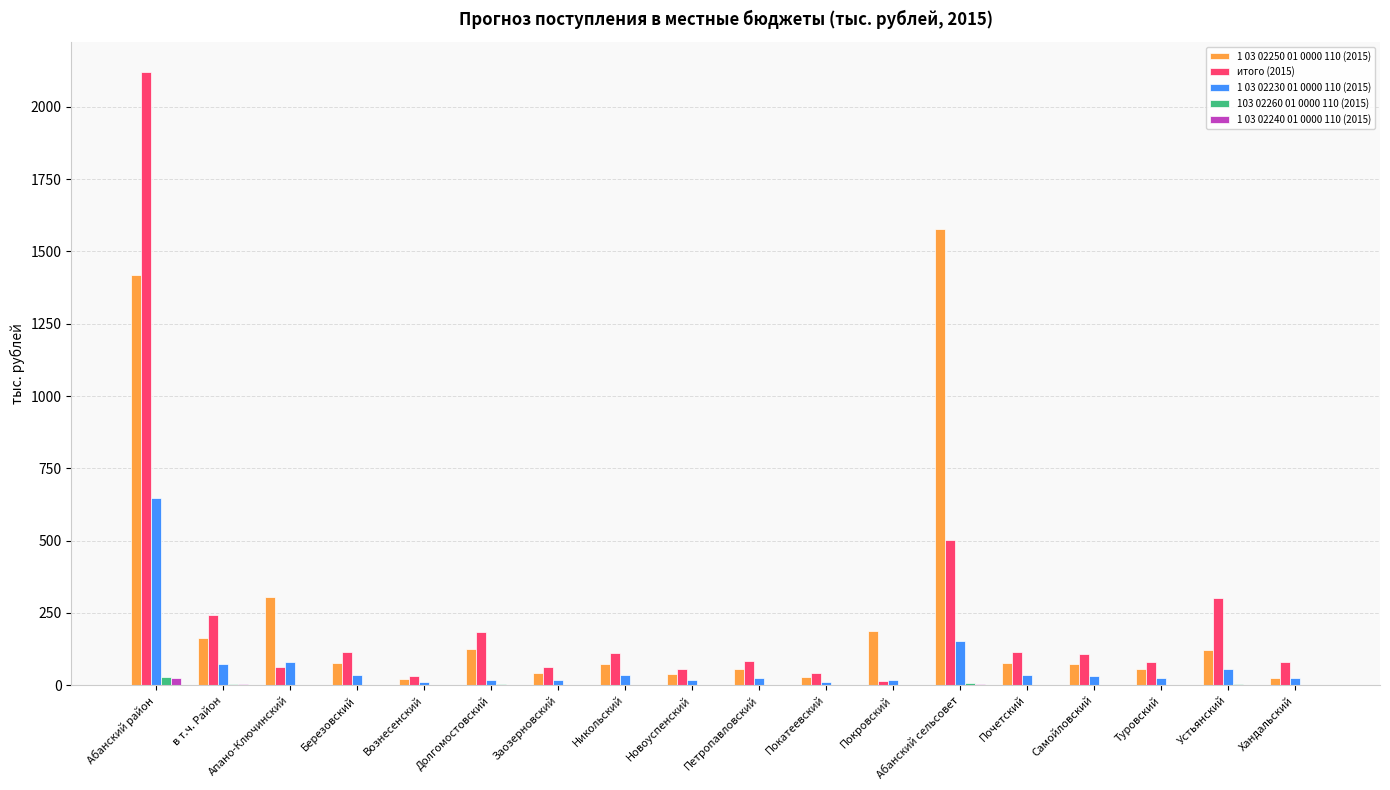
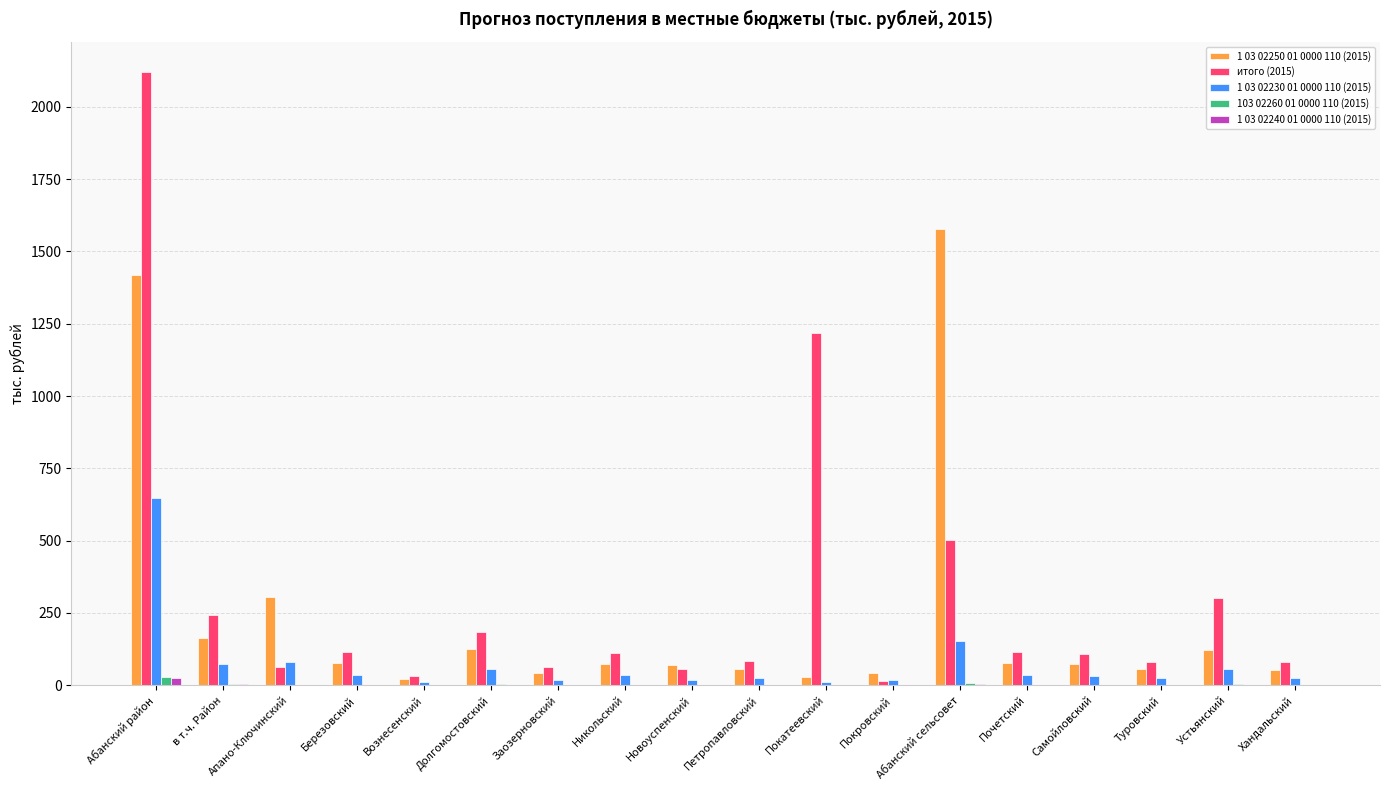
1 03 02230 01 0000 110 (2015), Долгомостовский: 20 -> 60
1 03 02250 01 0000 110 (2015), Новоуспенский: 40 -> 70
итого (2015), Покатеевский: 40 -> 1220
1 03 02250 01 0000 110 (2015), Покровский: 190 -> 40
1 03 02250 01 0000 110 (2015), Хандальский: 20 -> 50
